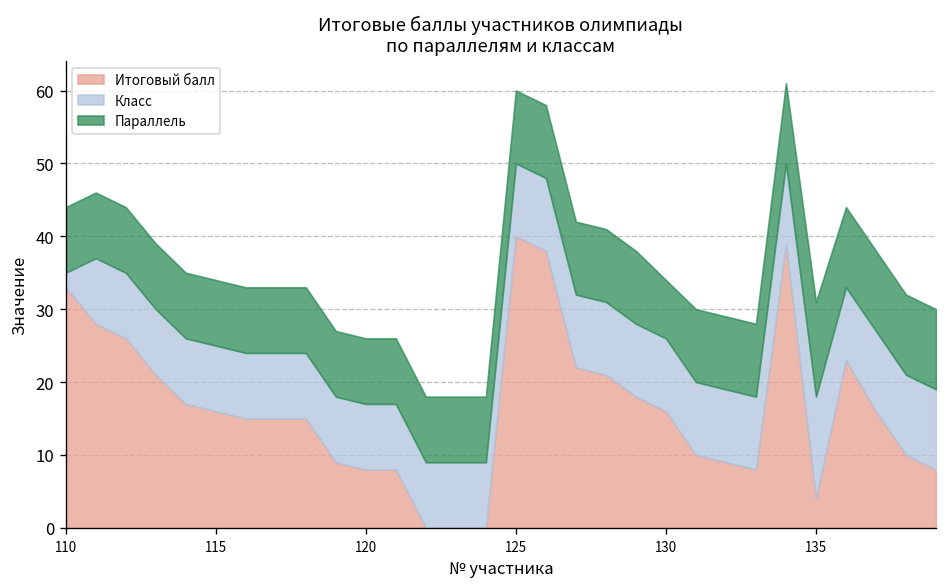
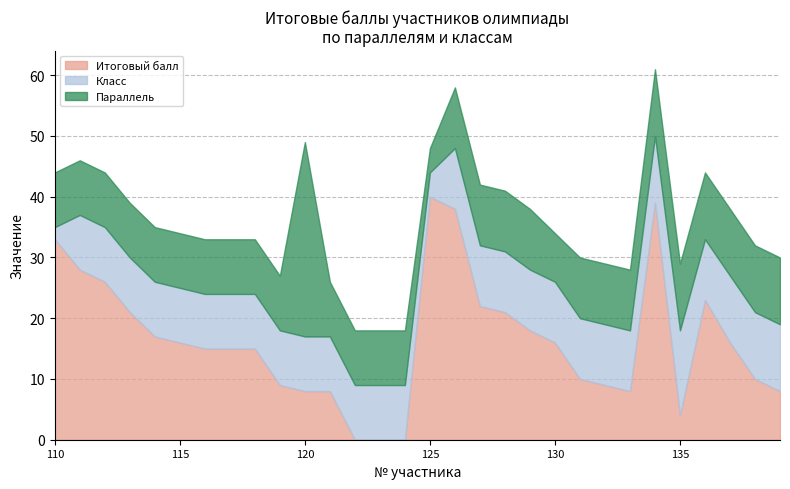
Параллель, 120: 9 -> 32
Класс, 125: 10 -> 4
Параллель, 125: 10 -> 4
Параллель, 135: 13 -> 11
